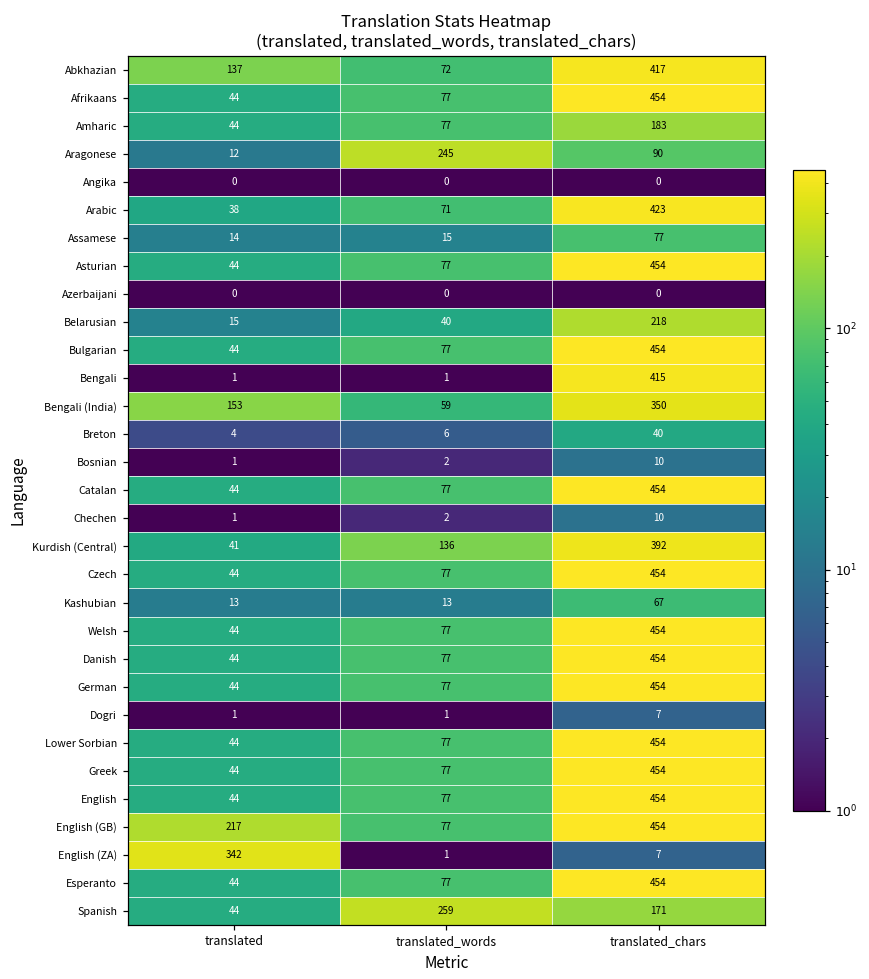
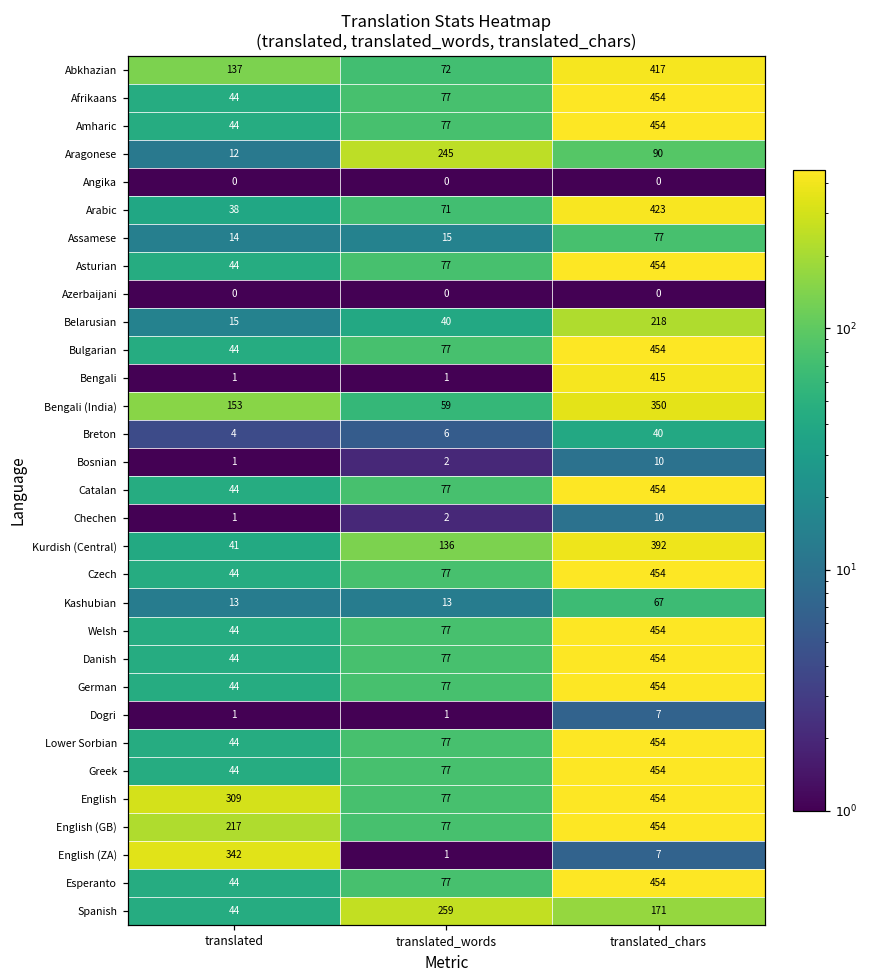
Amharic, translated_chars: 183 -> 454
English, translated: 44 -> 309
